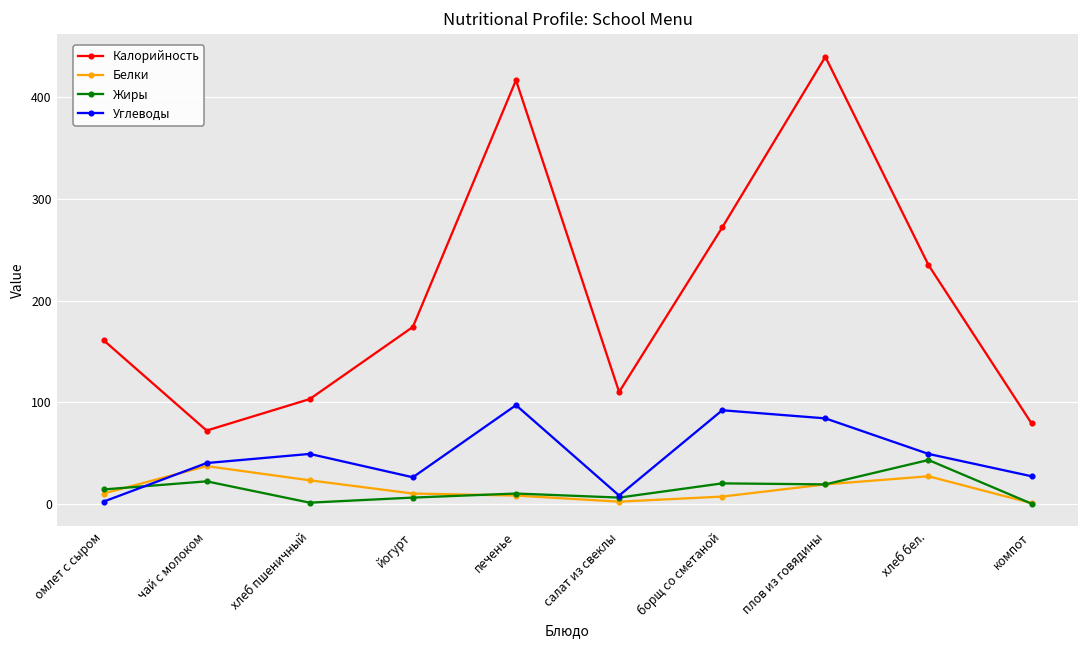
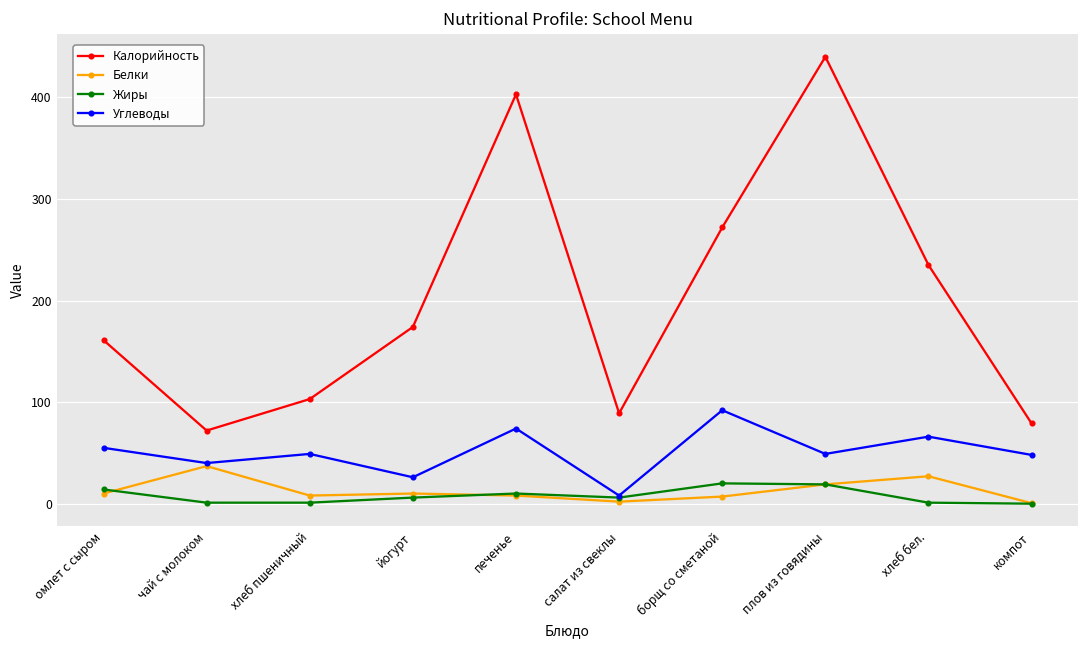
Углеводы, омлет с сыром: 0 -> 60
Жиры, чай с молоком: 20 -> 0
Белки, хлеб пшеничный: 20 -> 10
Калорийность, печенье: 420 -> 400
Углеводы, печенье: 100 -> 70
Калорийность, салат из свеклы: 110 -> 90
Углеводы, плов из говядины: 80 -> 50
Жиры, хлеб бел.: 40 -> 0
Углеводы, хлеб бел.: 50 -> 70
Углеводы, компот: 30 -> 50
